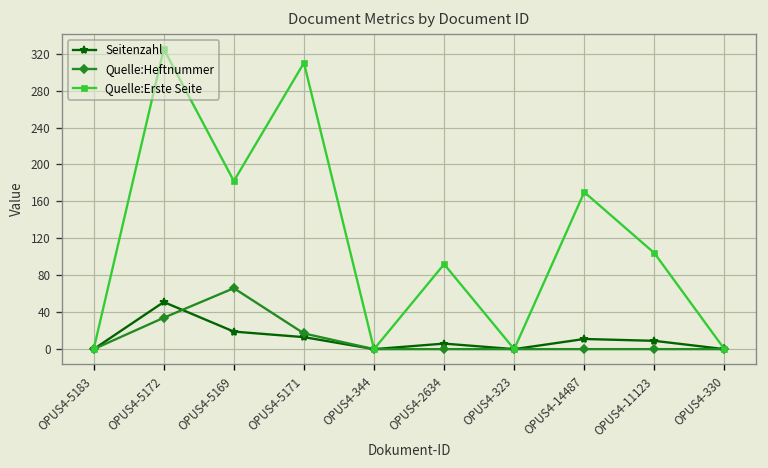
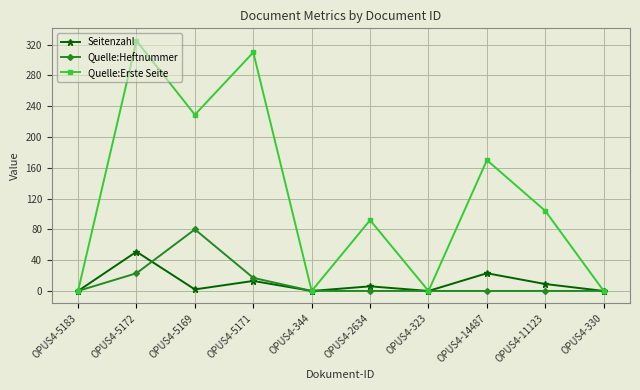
Quelle:Heftnummer, OPUS4-5172: 30 -> 20
Seitenzahl, OPUS4-5169: 20 -> 0
Quelle:Heftnummer, OPUS4-5169: 70 -> 80
Quelle:Erste Seite, OPUS4-5169: 180 -> 230
Seitenzahl, OPUS4-14487: 10 -> 20
